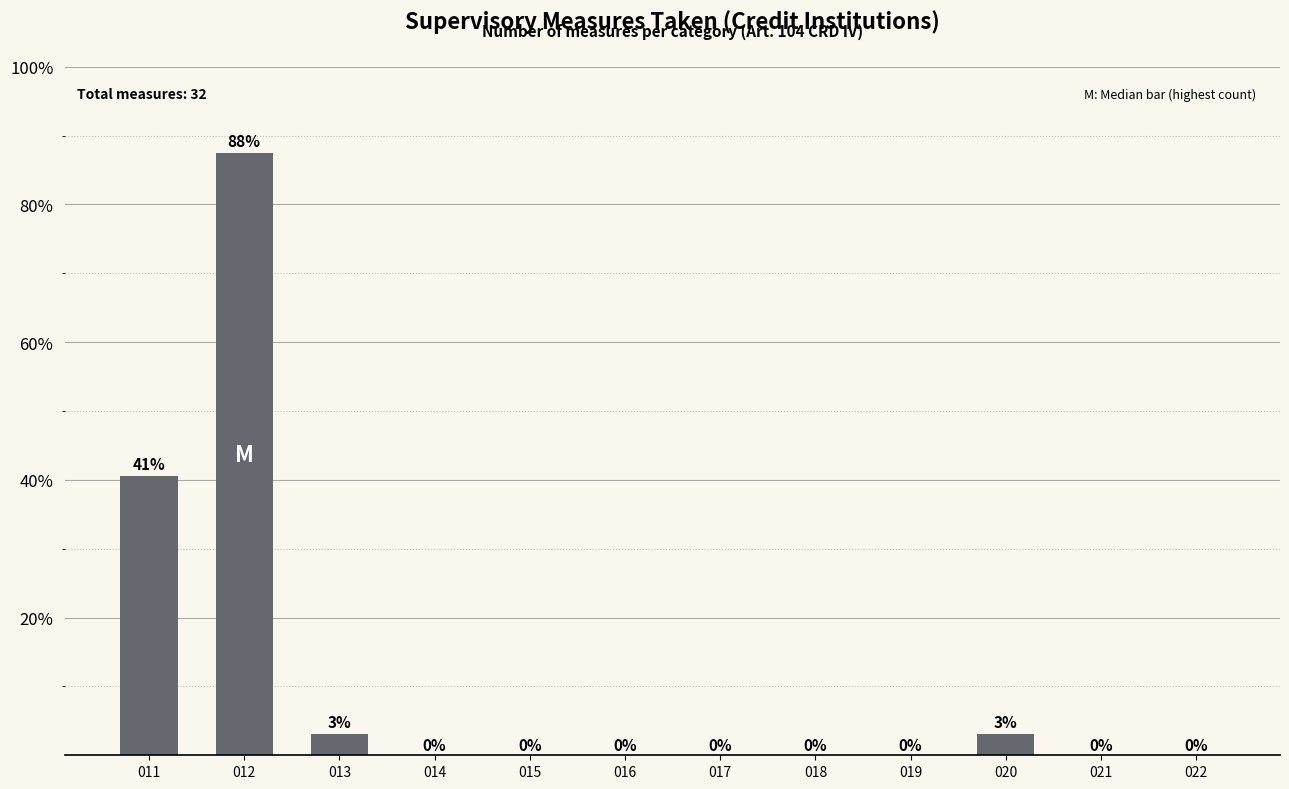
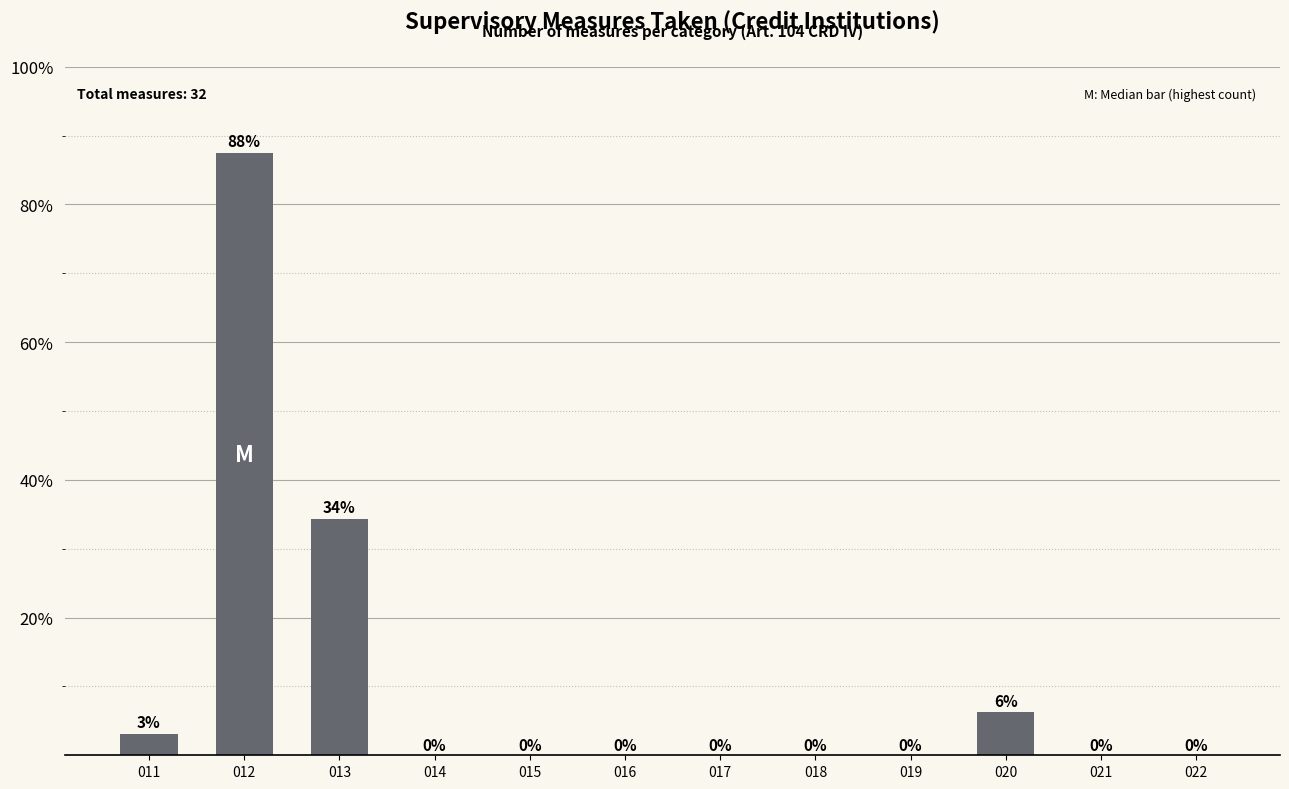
011: 41% -> 3%
013: 3% -> 34%
020: 3% -> 6%
